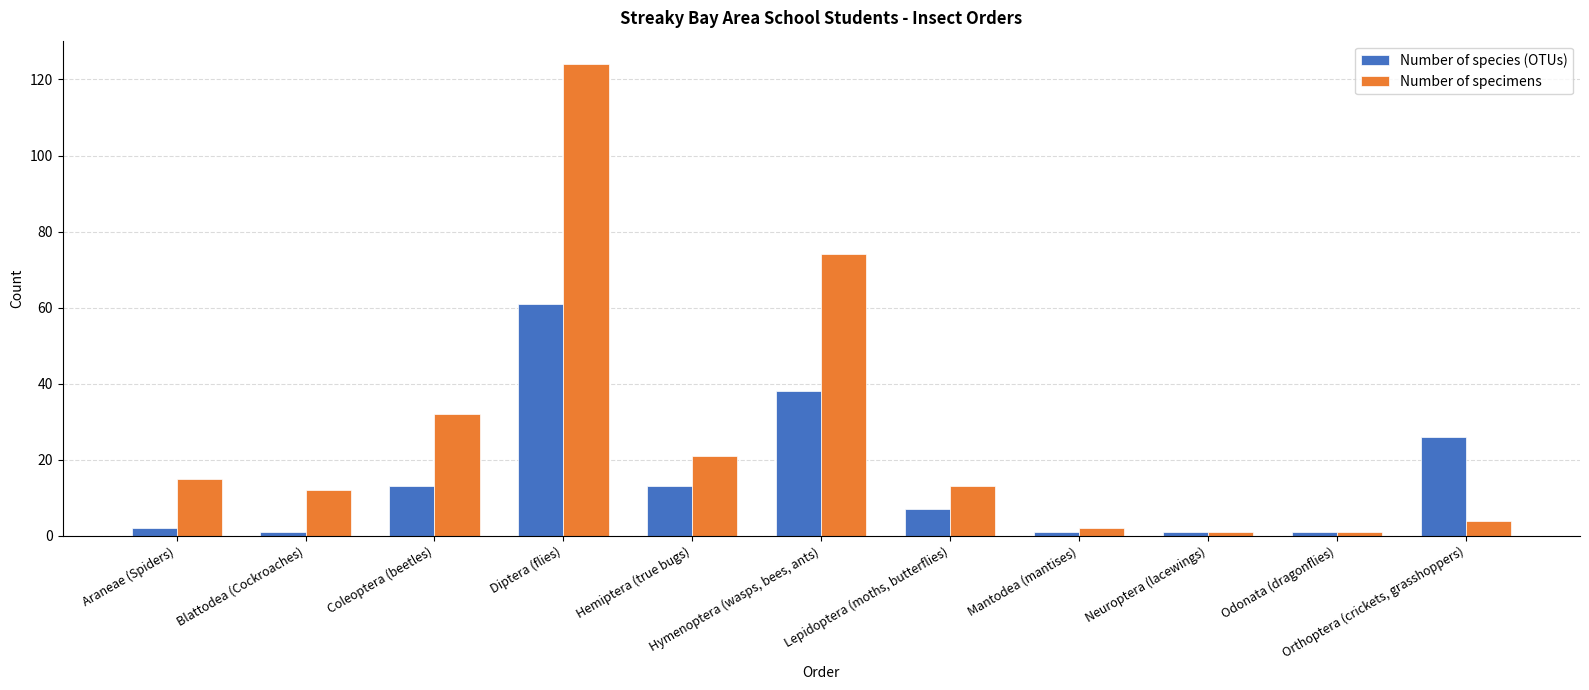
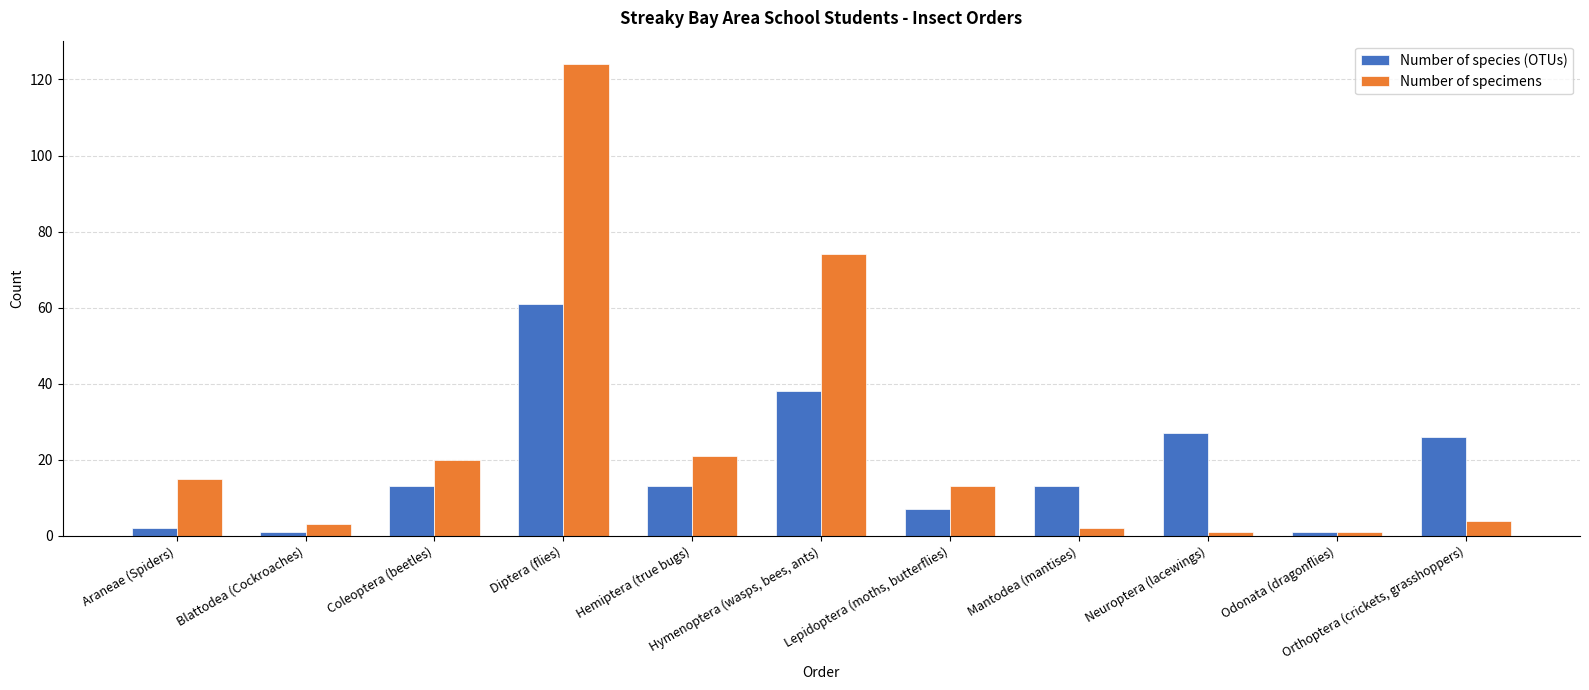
Number of specimens, Blattodea (Cockroaches): 12 -> 3
Number of specimens, Coleoptera (beetles): 32 -> 20
Number of species (OTUs), Mantodea (mantises): 1 -> 13
Number of species (OTUs), Neuroptera (lacewings): 1 -> 27
